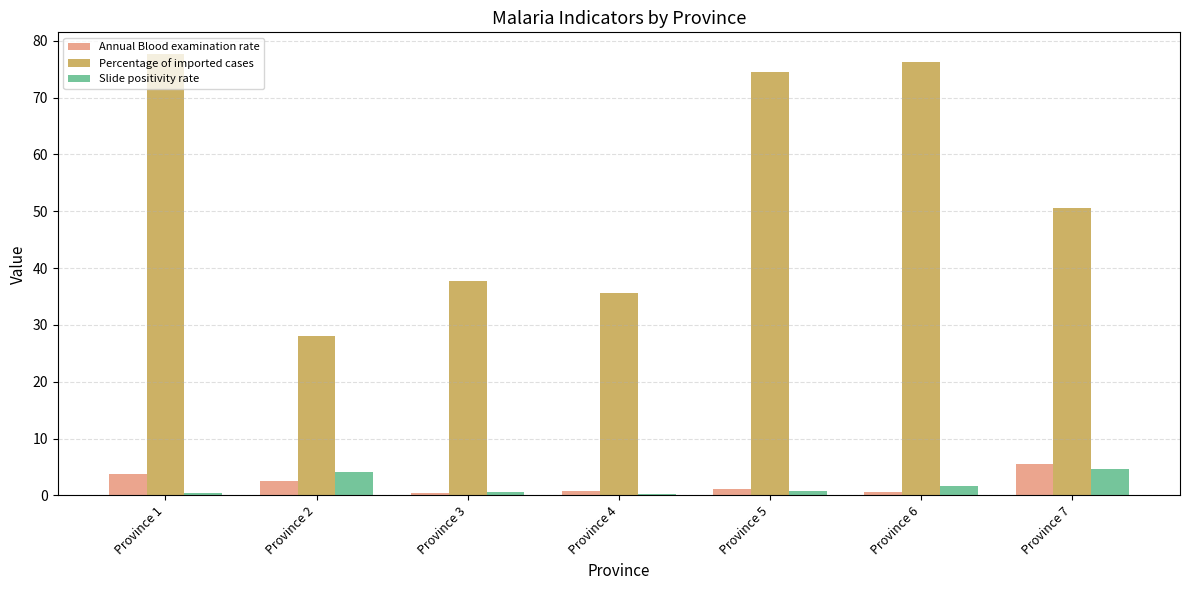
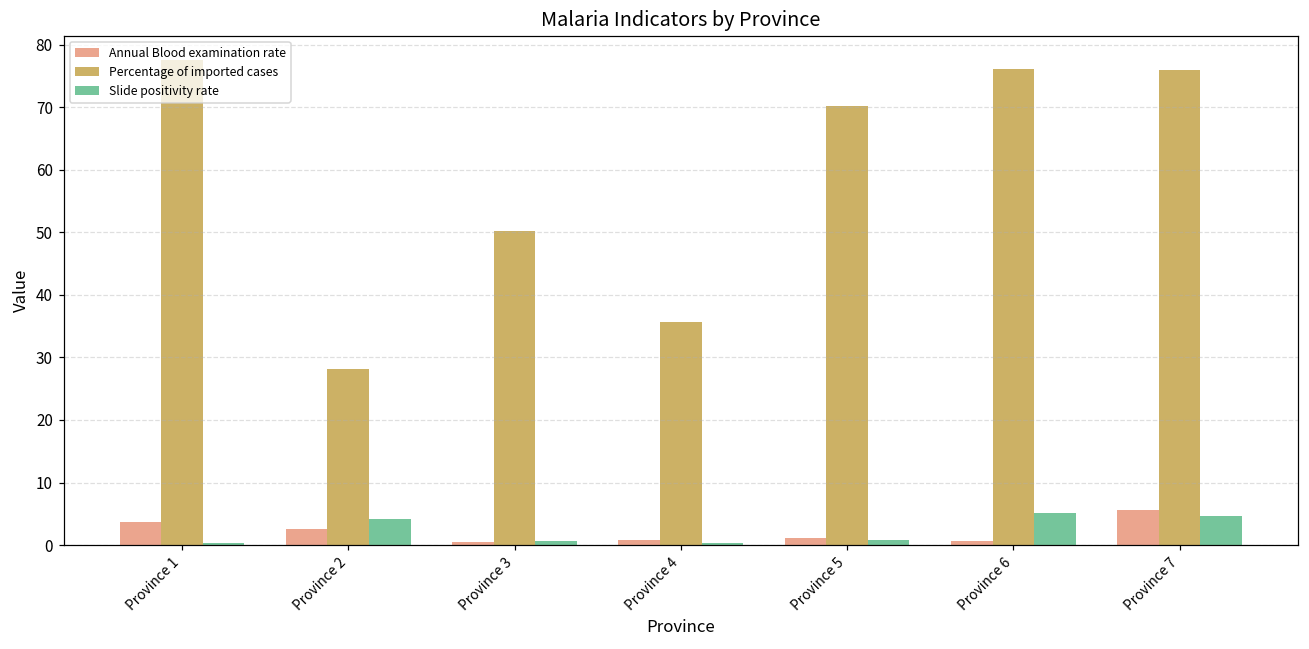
Percentage of imported cases, Province 3: 38 -> 50
Percentage of imported cases, Province 5: 75 -> 70
Slide positivity rate, Province 6: 2 -> 5
Percentage of imported cases, Province 7: 51 -> 76
